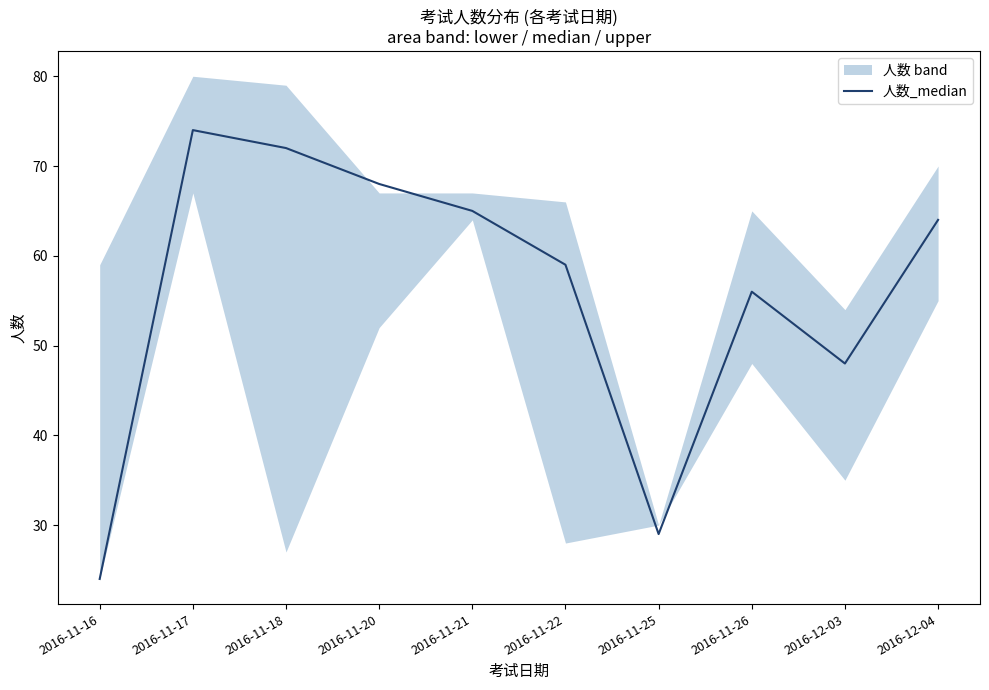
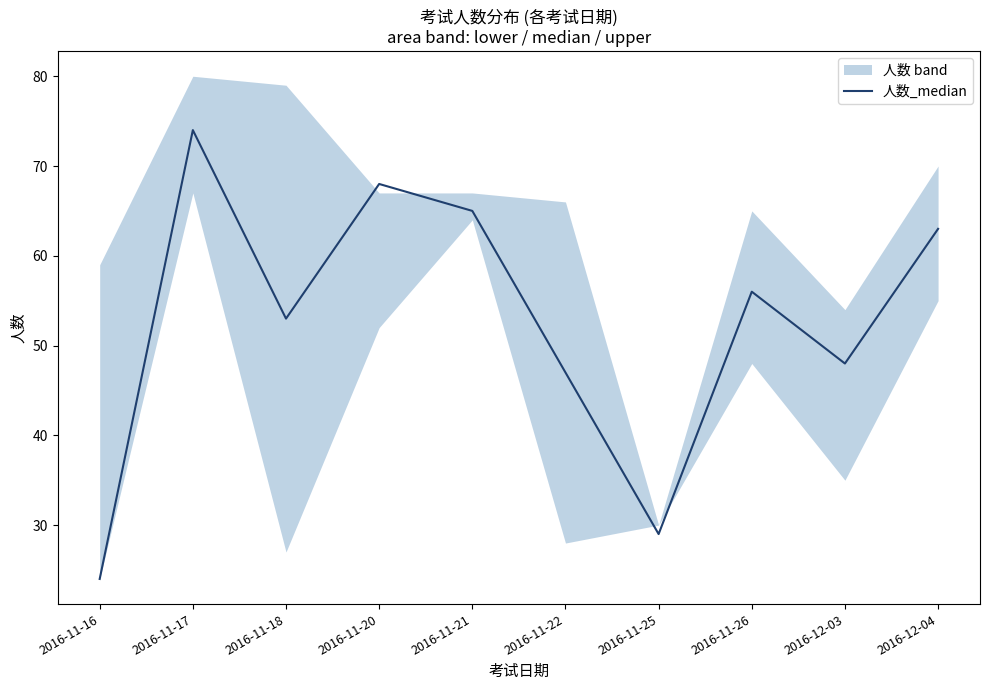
人数_median, 2016-11-18: 72 -> 53
人数_median, 2016-11-22: 59 -> 47
人数_median, 2016-12-04: 64 -> 63
